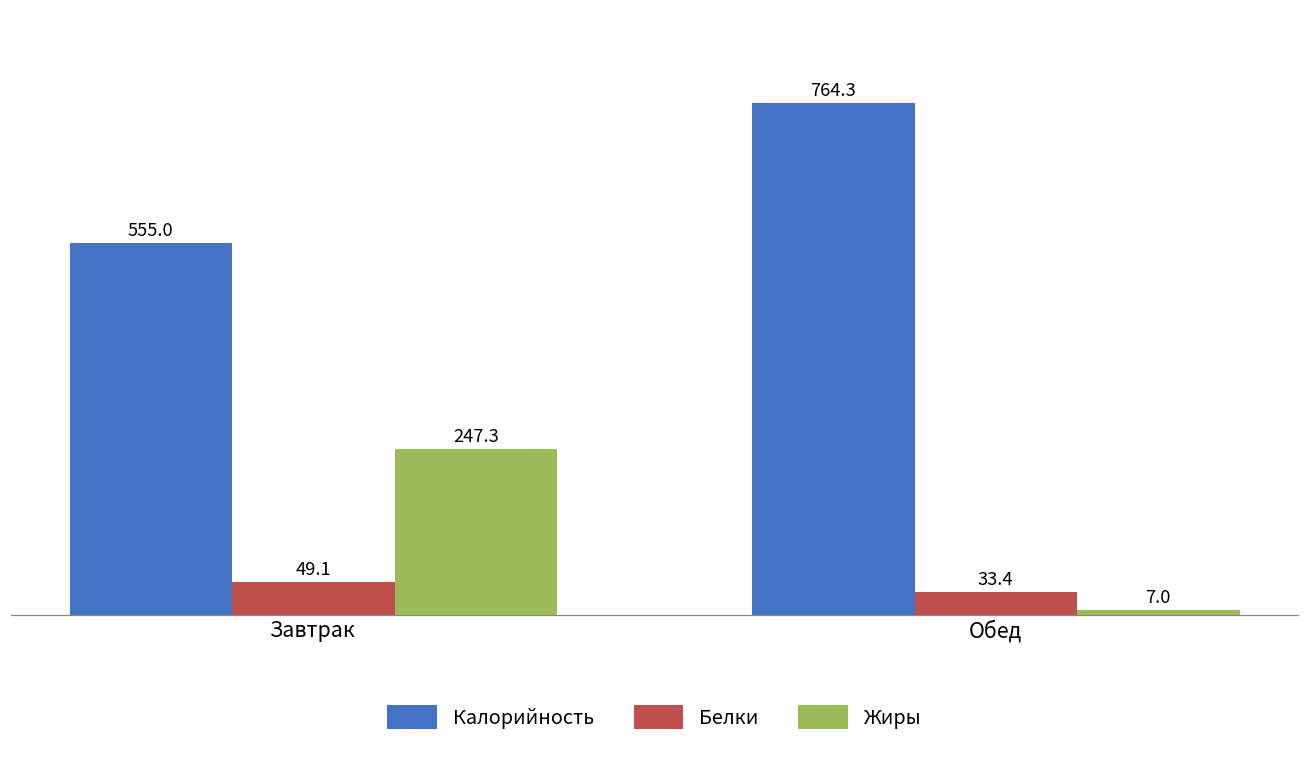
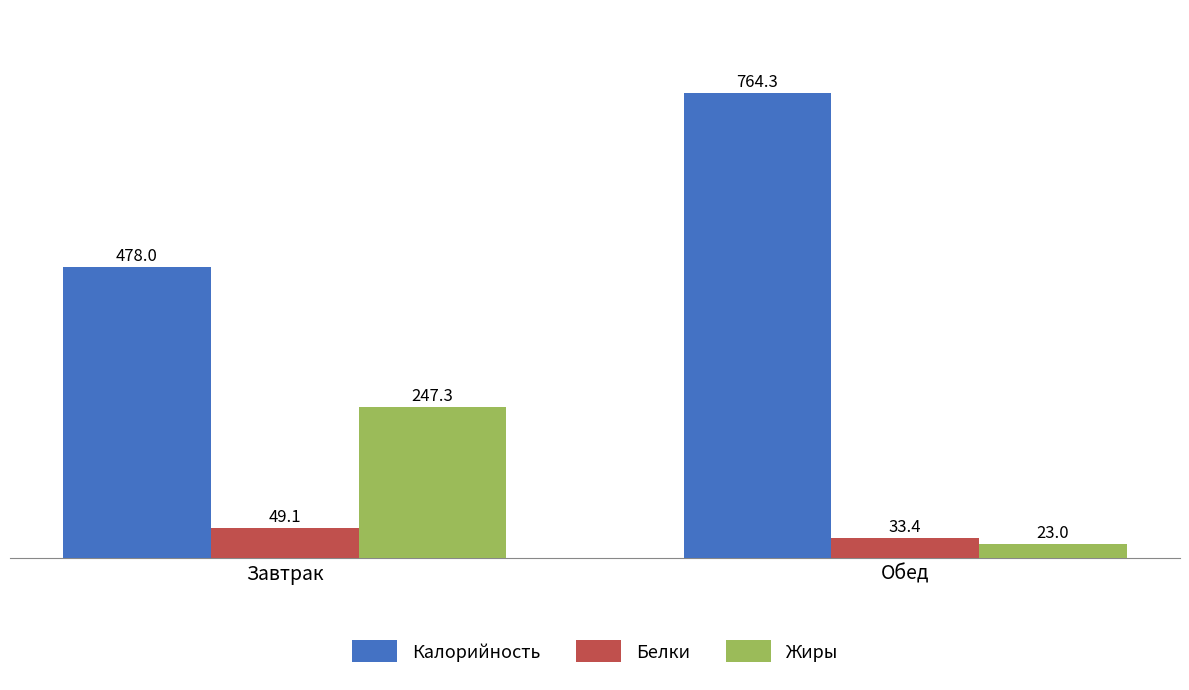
Калорийность, Завтрак: 555.0 -> 478.0
Жиры, Обед: 7.0 -> 23.0
